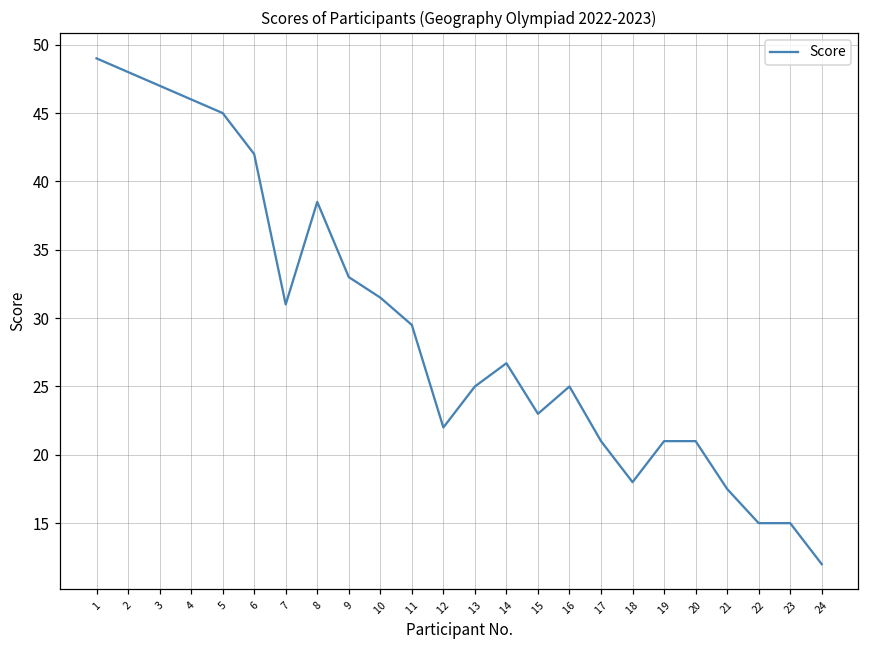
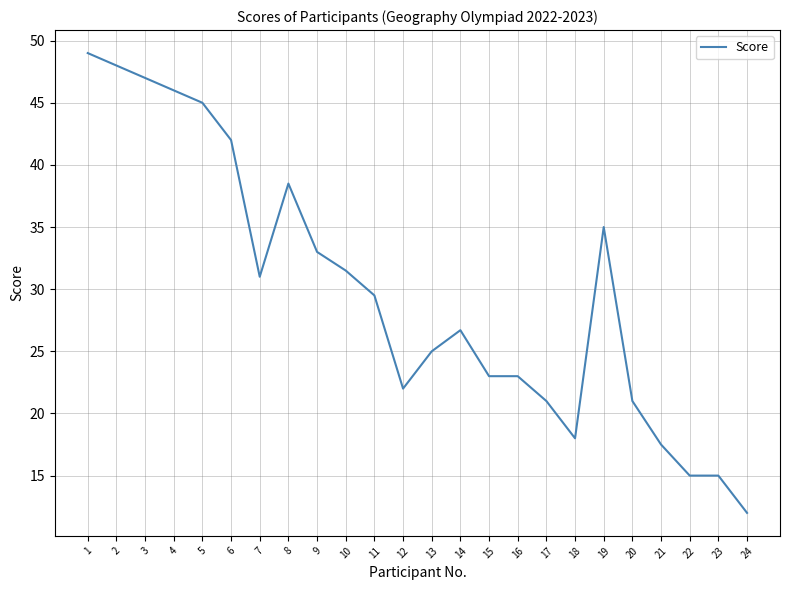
16: 25 -> 23
19: 21 -> 35
